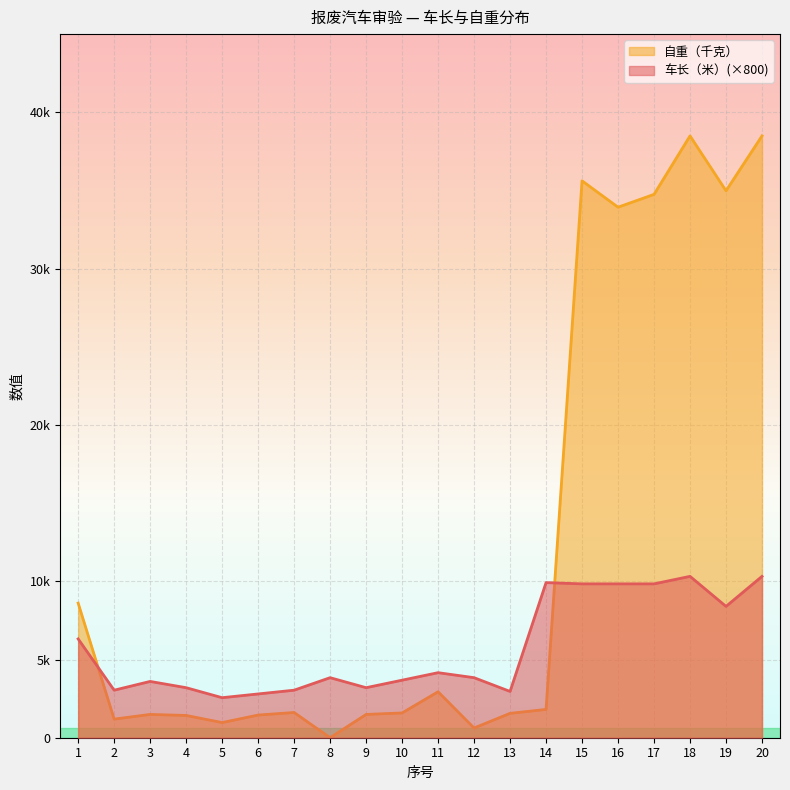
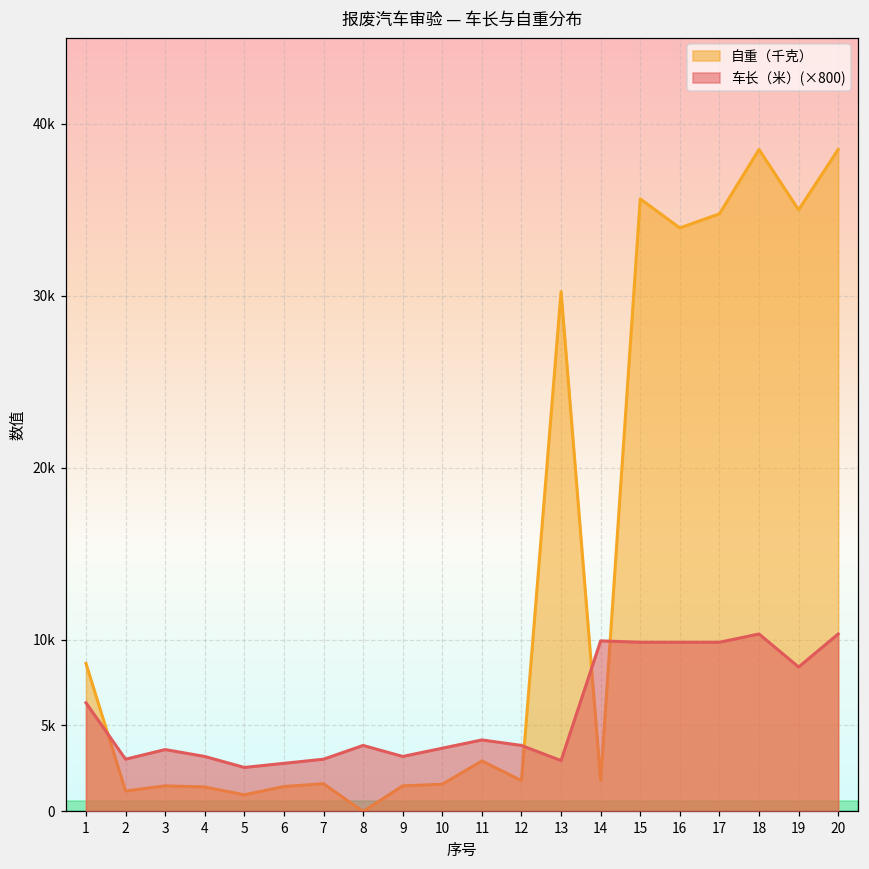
自重（千克）, 12: 600 -> 1800
自重（千克）, 13: 1600 -> 30200
